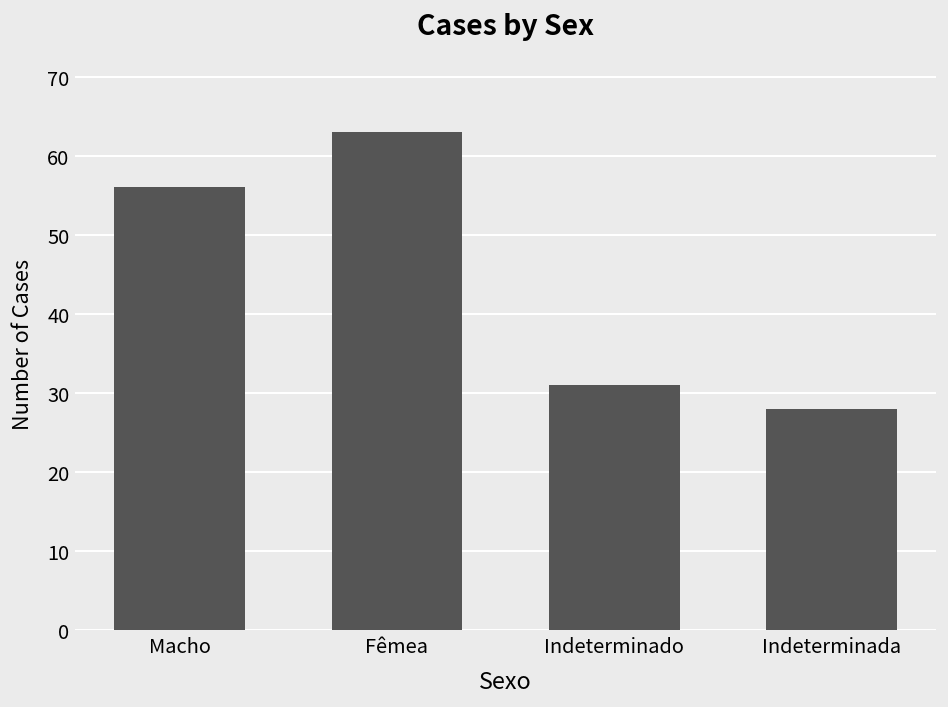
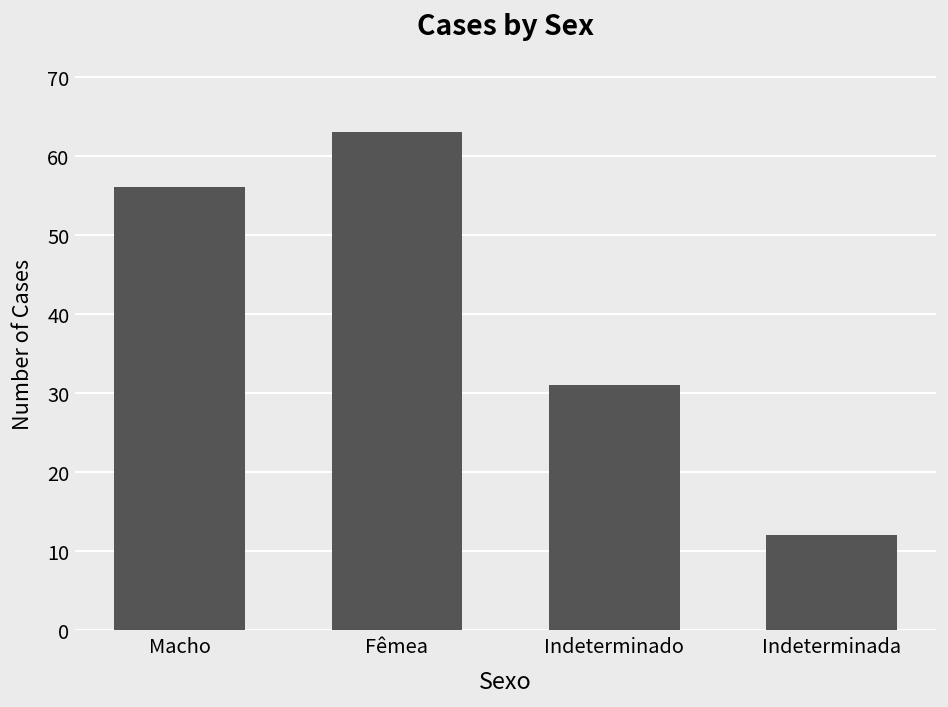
Indeterminada: 28 -> 12
